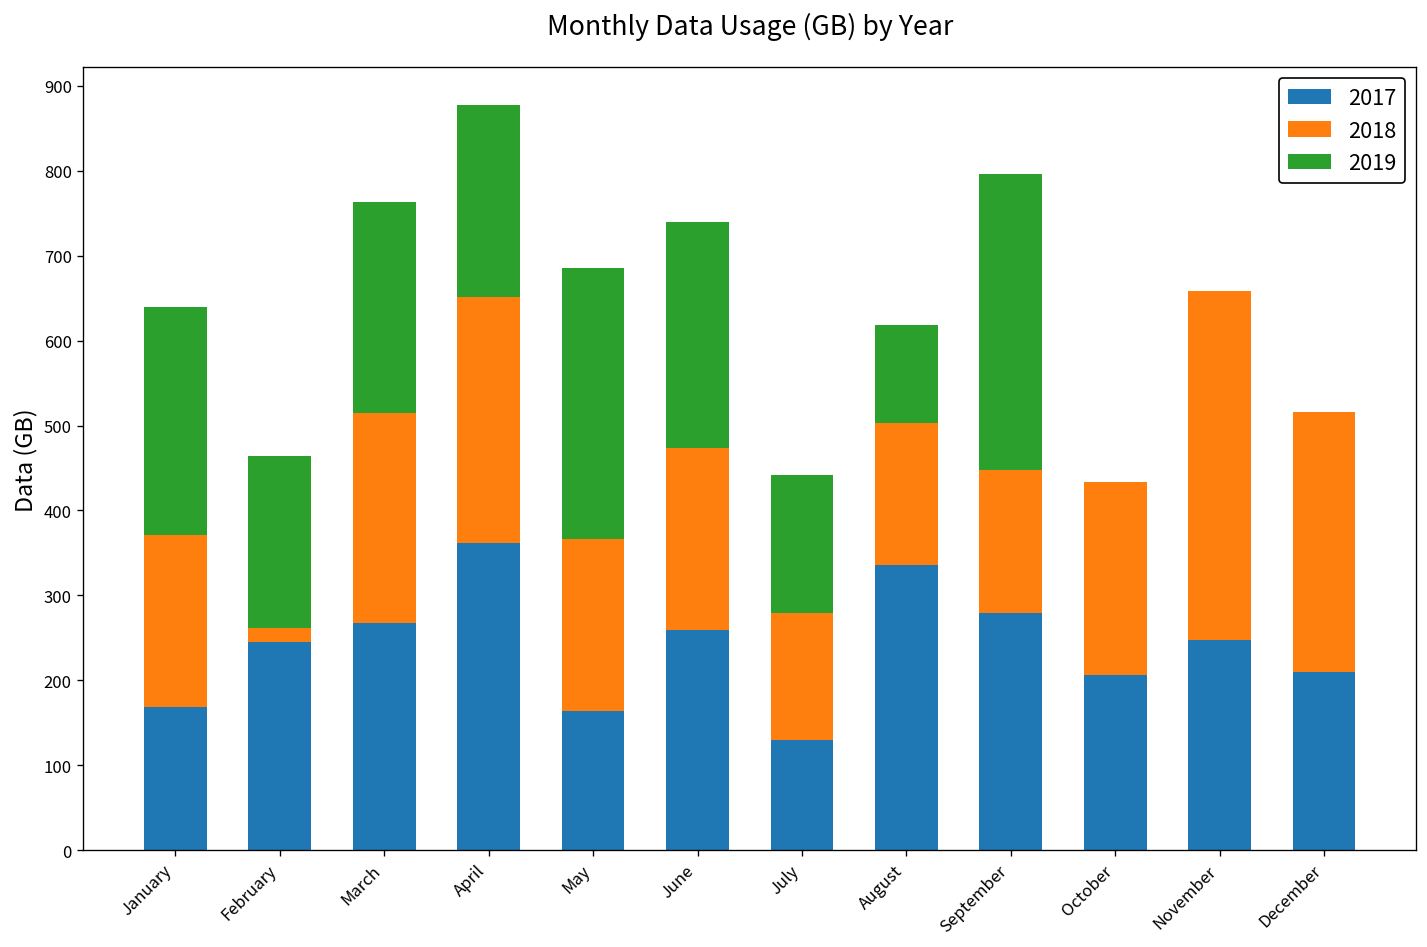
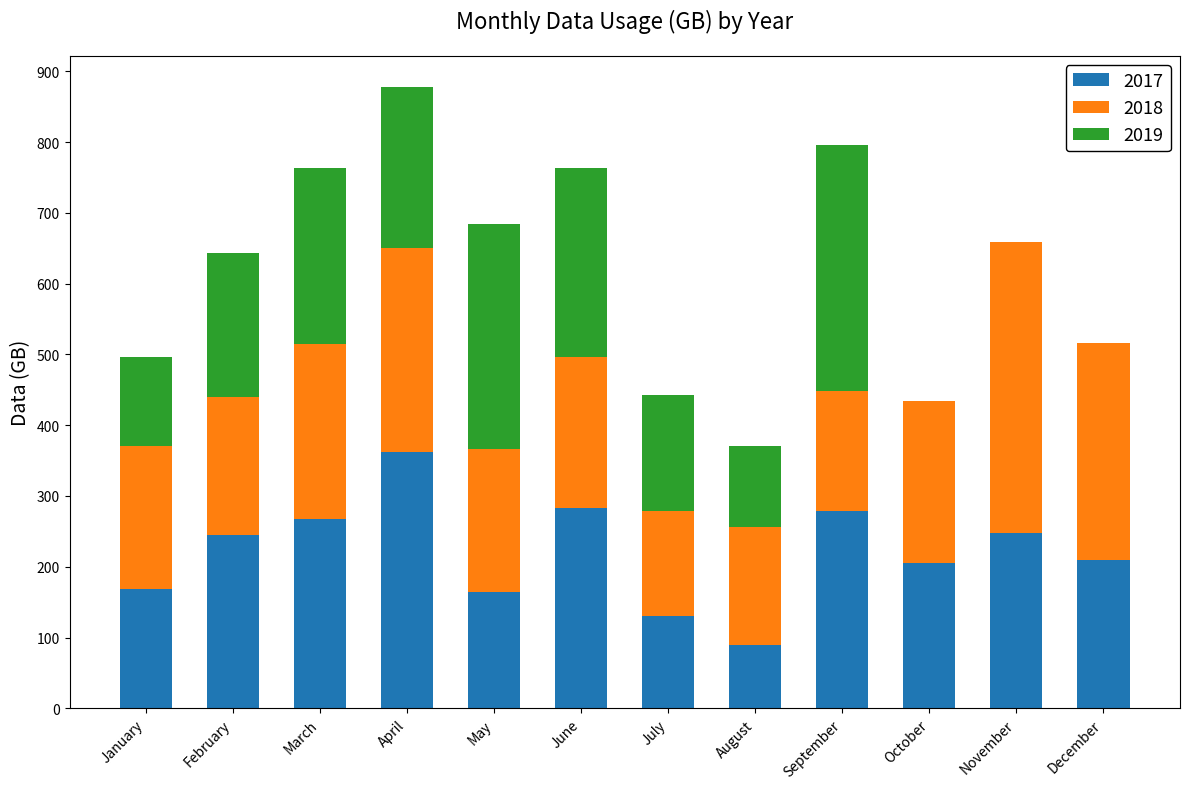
2019, January: 270 -> 130
2018, February: 20 -> 200
2017, June: 260 -> 280
2017, August: 340 -> 90
